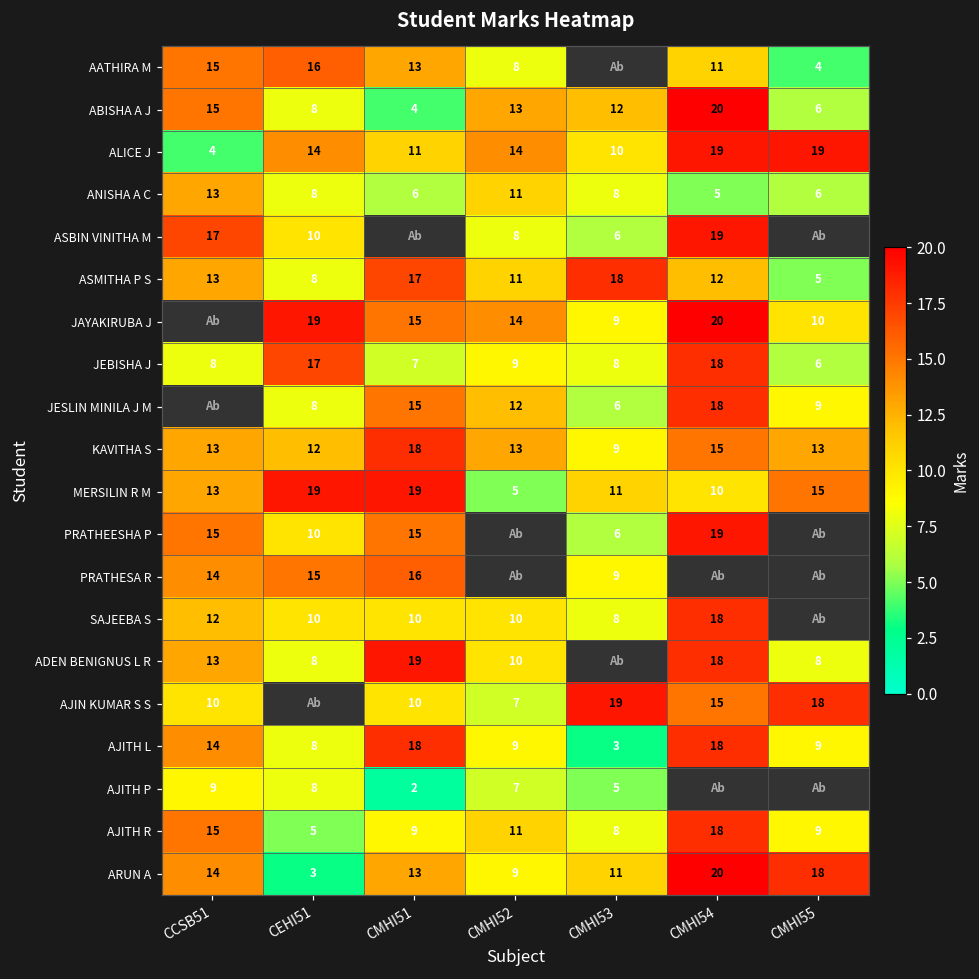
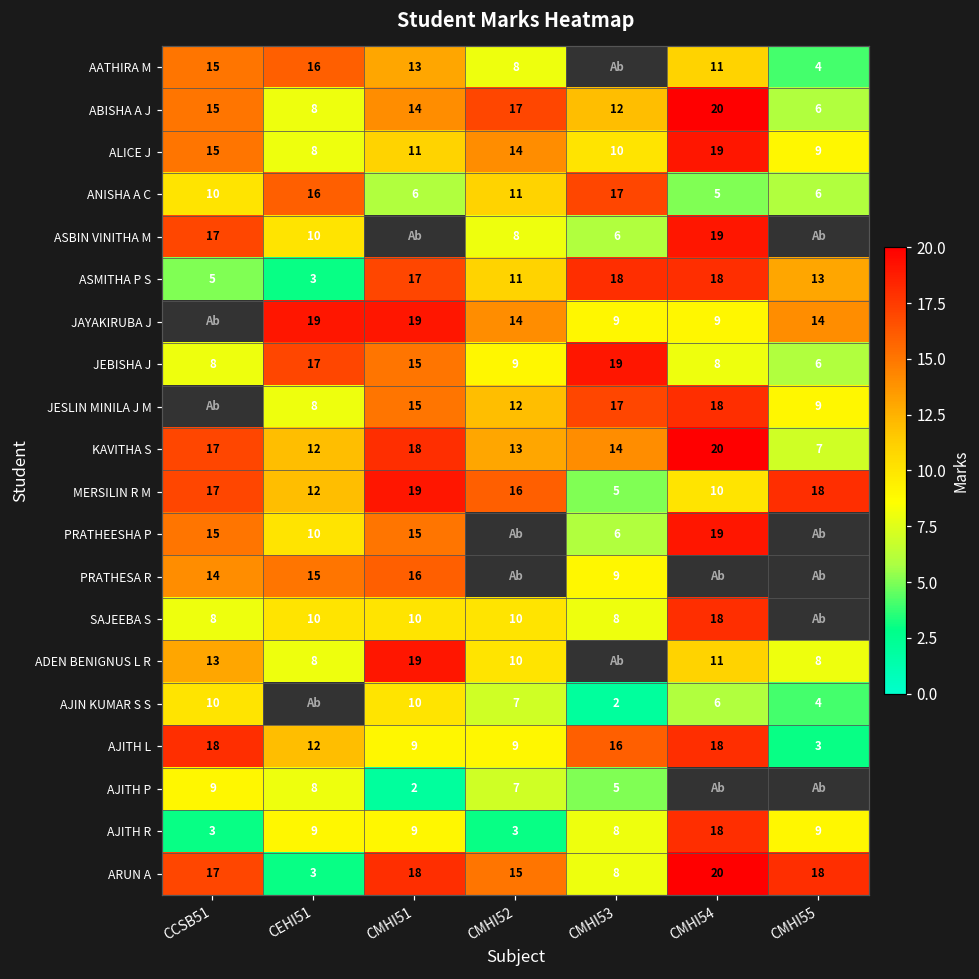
ABISHA A J, CMHI51: 4 -> 14
ABISHA A J, CMHI52: 13 -> 17
ALICE J, CCSB51: 4 -> 15
ALICE J, CEHI51: 14 -> 8
ALICE J, CMHI55: 19 -> 9
ANISHA A C, CCSB51: 13 -> 10
ANISHA A C, CEHI51: 8 -> 16
ANISHA A C, CMHI53: 8 -> 17
ASMITHA P S, CCSB51: 13 -> 5
ASMITHA P S, CEHI51: 8 -> 3
ASMITHA P S, CMHI54: 12 -> 18
ASMITHA P S, CMHI55: 5 -> 13
JAYAKIRUBA J, CMHI51: 15 -> 19
JAYAKIRUBA J, CMHI54: 20 -> 9
JAYAKIRUBA J, CMHI55: 10 -> 14
JEBISHA J, CMHI51: 7 -> 15
JEBISHA J, CMHI53: 8 -> 19
JEBISHA J, CMHI54: 18 -> 8
JESLIN MINILA J M, CMHI53: 6 -> 17
KAVITHA S, CCSB51: 13 -> 17
KAVITHA S, CMHI53: 9 -> 14
KAVITHA S, CMHI54: 15 -> 20
KAVITHA S, CMHI55: 13 -> 7
MERSILIN R M, CCSB51: 13 -> 17
MERSILIN R M, CEHI51: 19 -> 12
MERSILIN R M, CMHI52: 5 -> 16
MERSILIN R M, CMHI53: 11 -> 5
MERSILIN R M, CMHI55: 15 -> 18
SAJEEBA S, CCSB51: 12 -> 8
ADEN BENIGNUS L R, CMHI54: 18 -> 11
AJIN KUMAR S S, CMHI53: 19 -> 2
AJIN KUMAR S S, CMHI54: 15 -> 6
AJIN KUMAR S S, CMHI55: 18 -> 4
AJITH L, CCSB51: 14 -> 18
AJITH L, CEHI51: 8 -> 12
AJITH L, CMHI51: 18 -> 9
AJITH L, CMHI53: 3 -> 16
AJITH L, CMHI55: 9 -> 3
AJITH R, CCSB51: 15 -> 3
AJITH R, CEHI51: 5 -> 9
AJITH R, CMHI52: 11 -> 3
ARUN A, CCSB51: 14 -> 17
ARUN A, CMHI51: 13 -> 18
ARUN A, CMHI52: 9 -> 15
ARUN A, CMHI53: 11 -> 8
